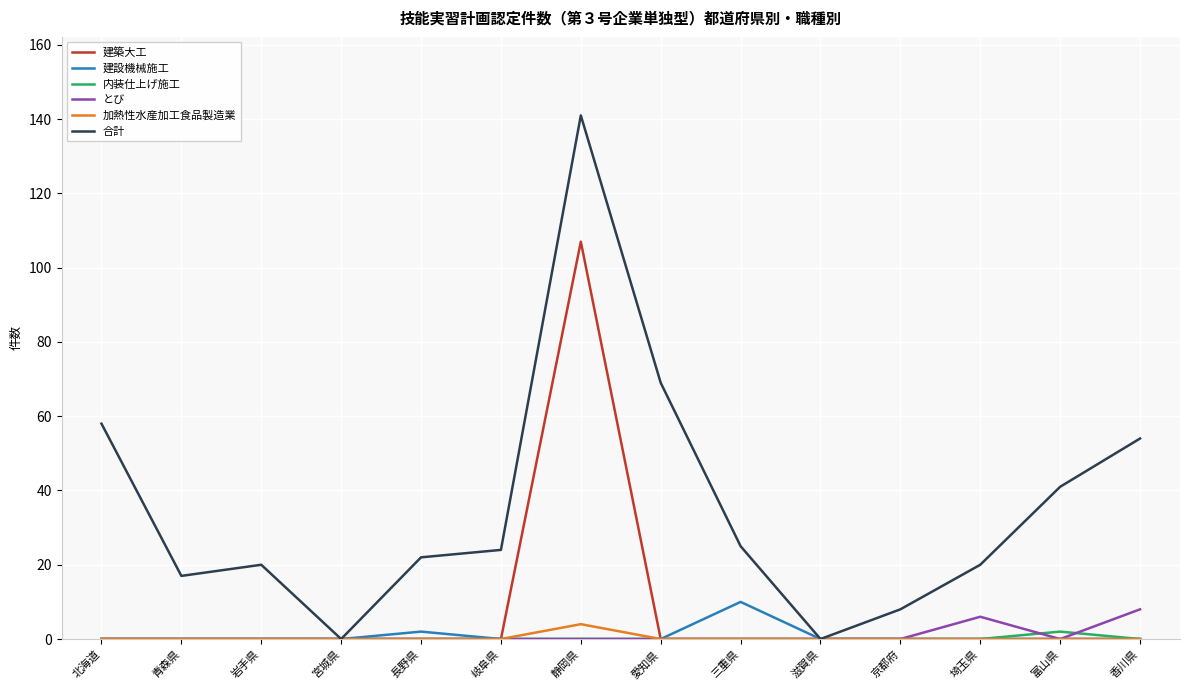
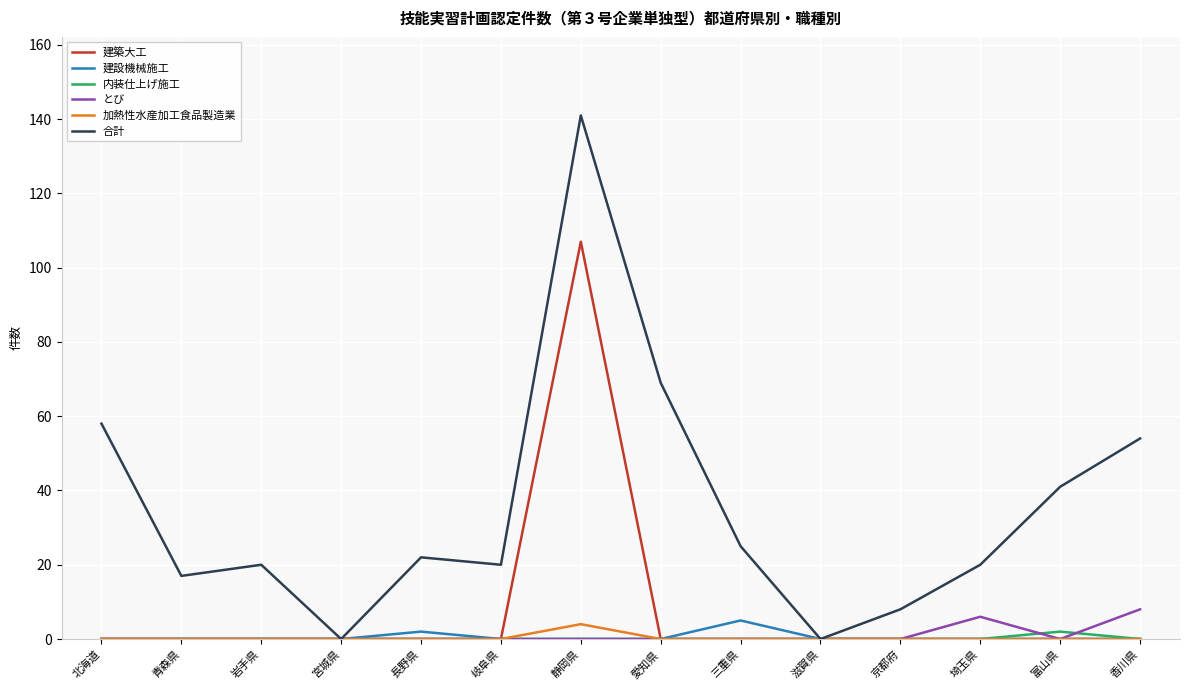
合計, 岐阜県: 24 -> 20
建設機械施工, 三重県: 10 -> 5
